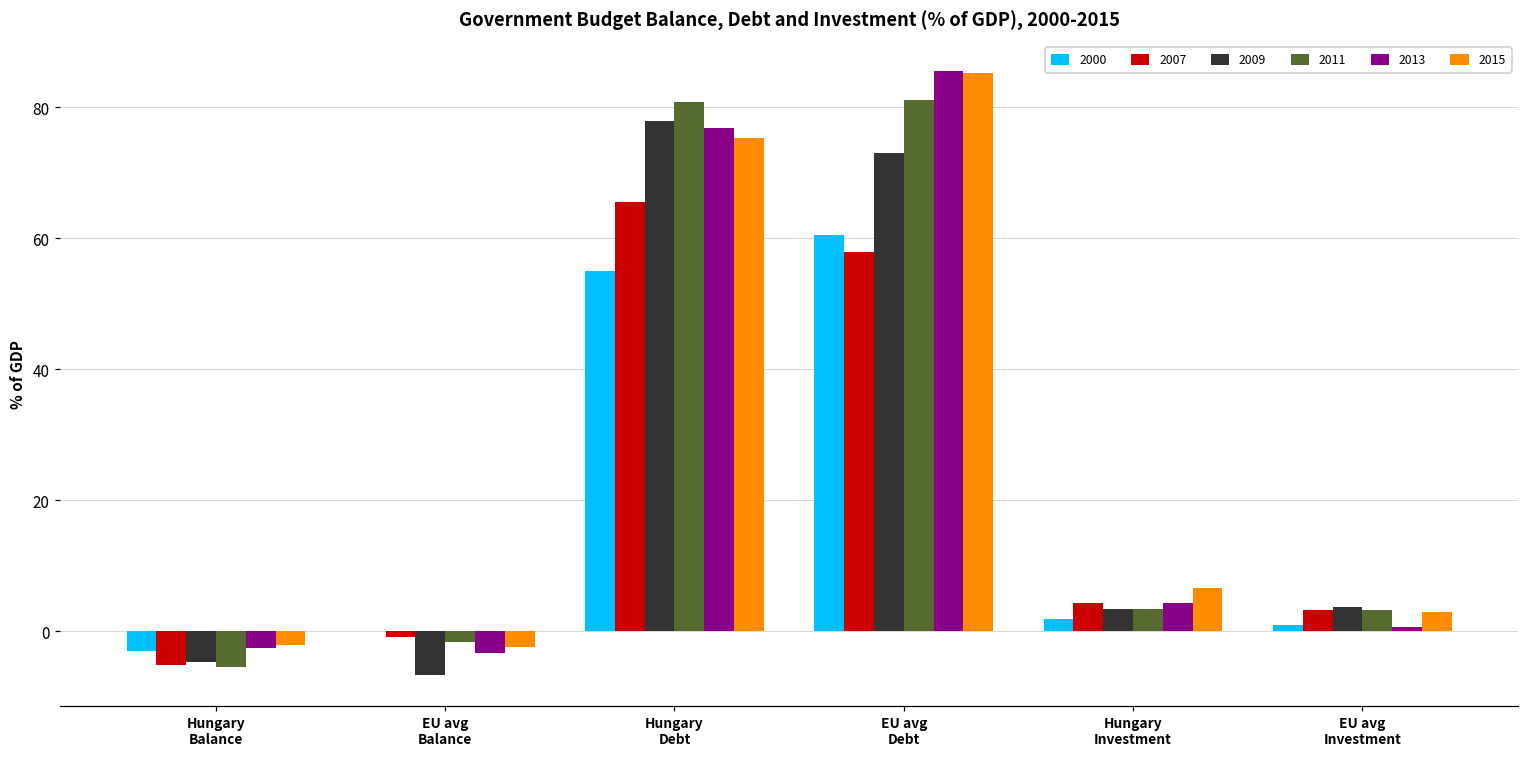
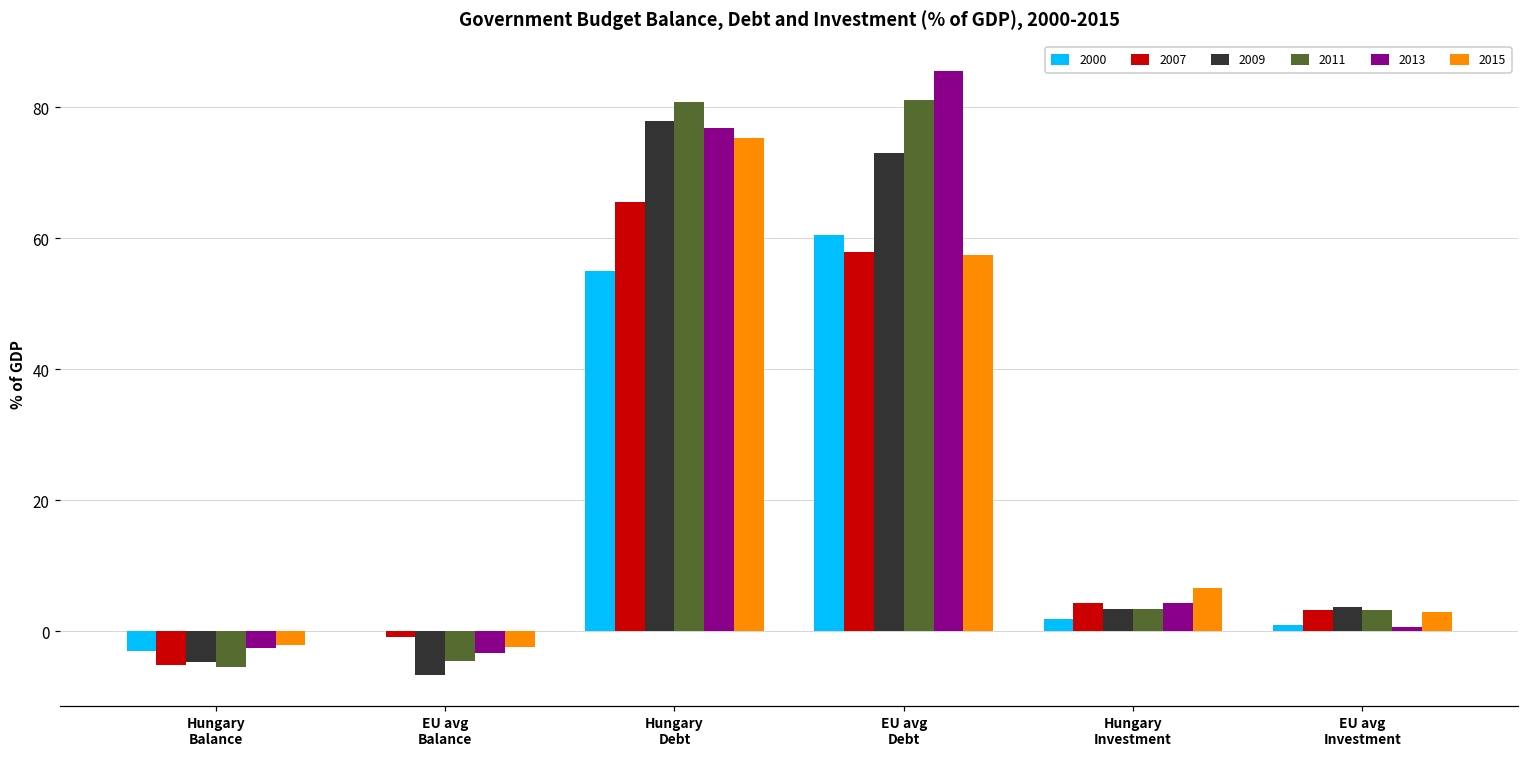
2011, EU avg Balance: -2 -> -5
2015, EU avg Debt: 85 -> 58
